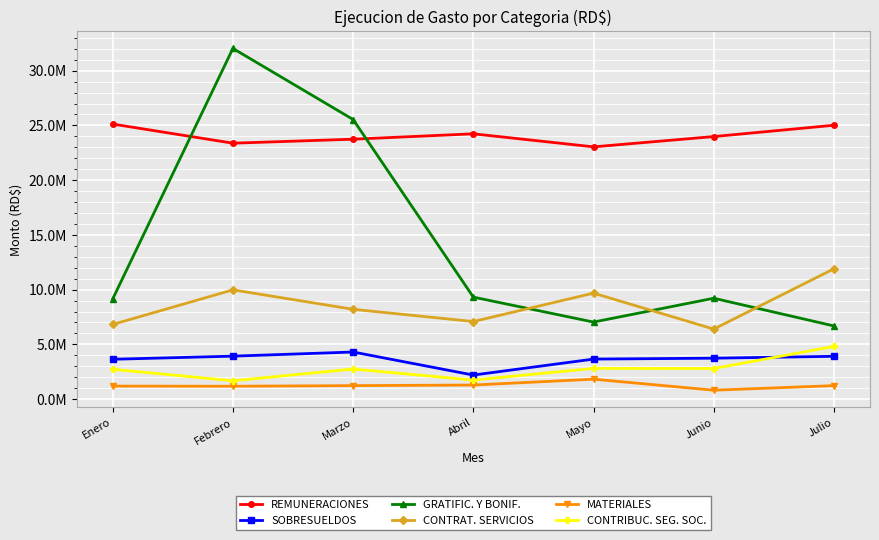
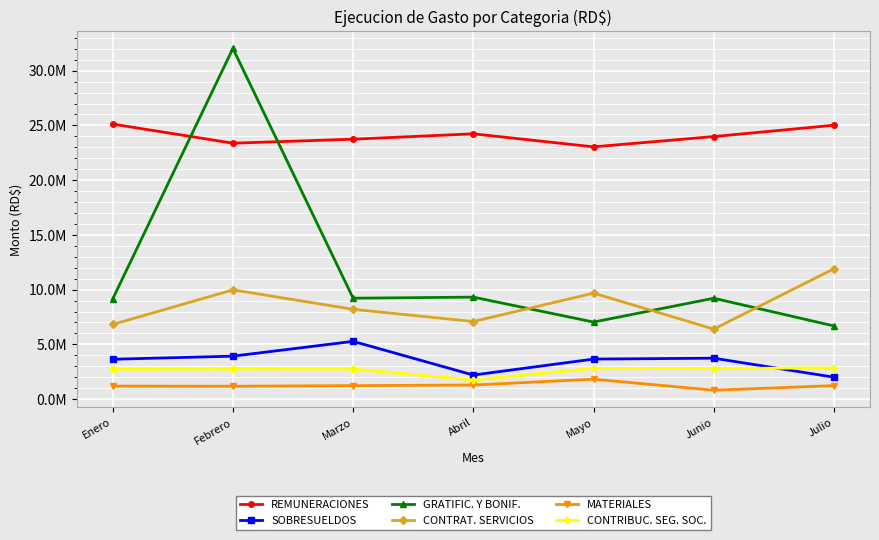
CONTRIBUC. SEG. SOC., Febrero: 1700000 -> 2700000
SOBRESUELDOS, Marzo: 4300000 -> 5300000
GRATIFIC. Y BONIF., Marzo: 25500000 -> 9200000
SOBRESUELDOS, Julio: 3900000 -> 2000000
CONTRIBUC. SEG. SOC., Julio: 4800000 -> 2900000
